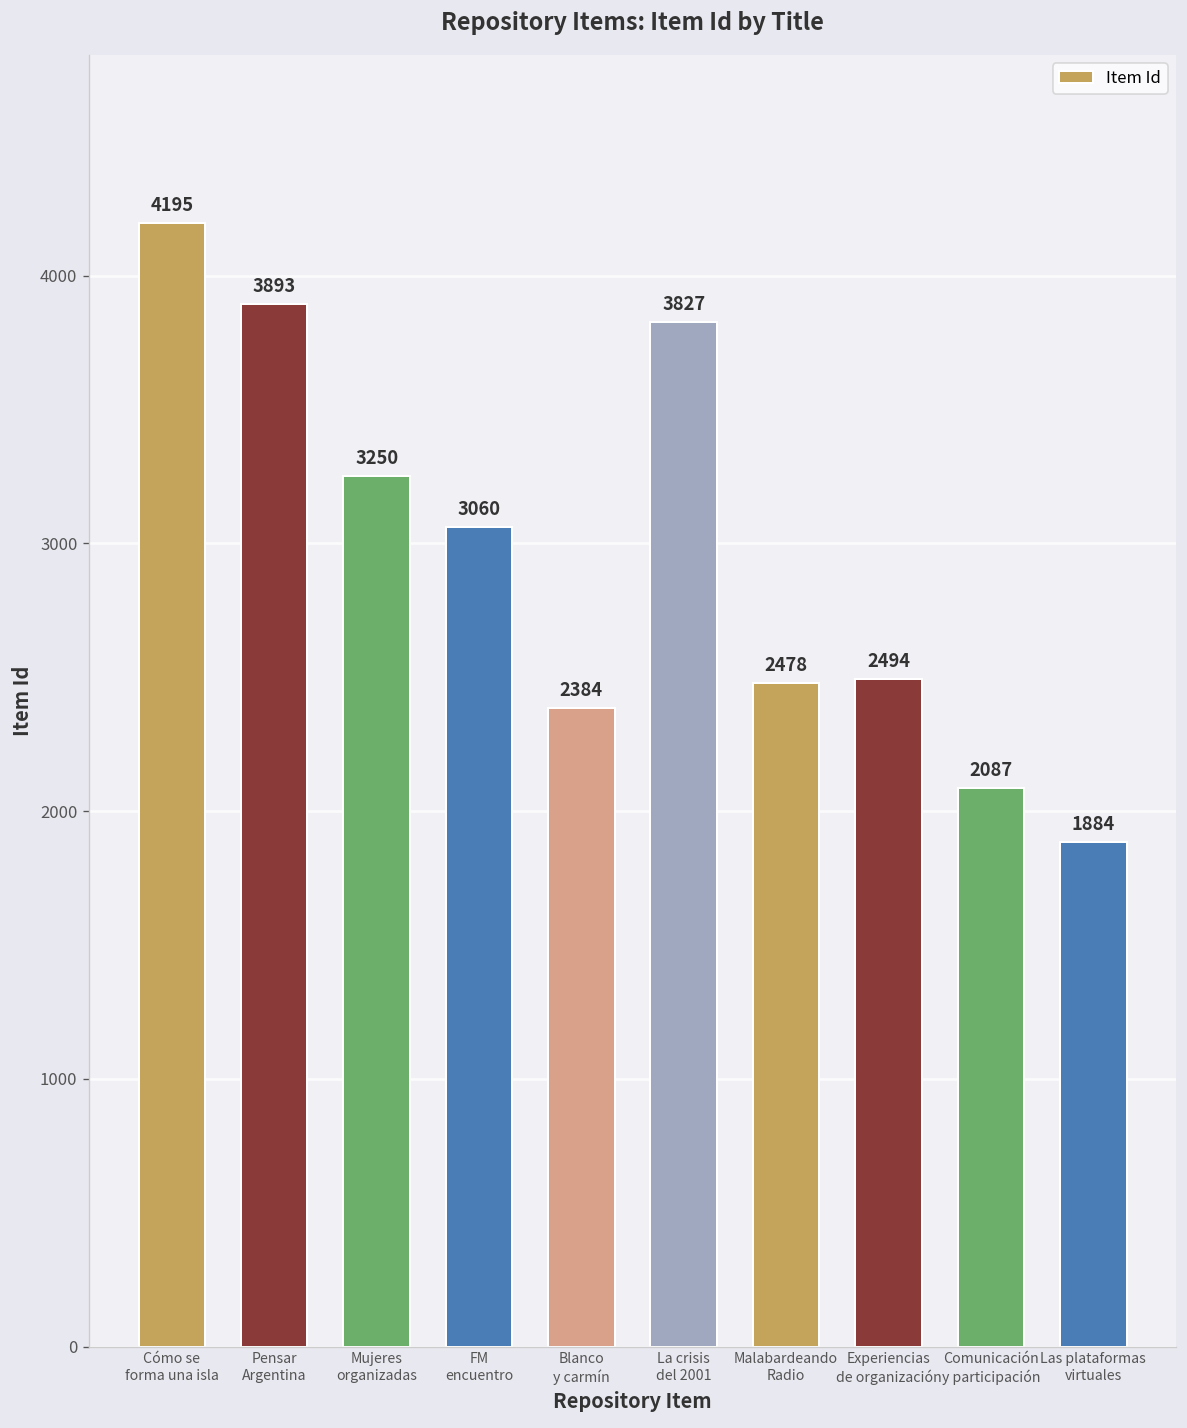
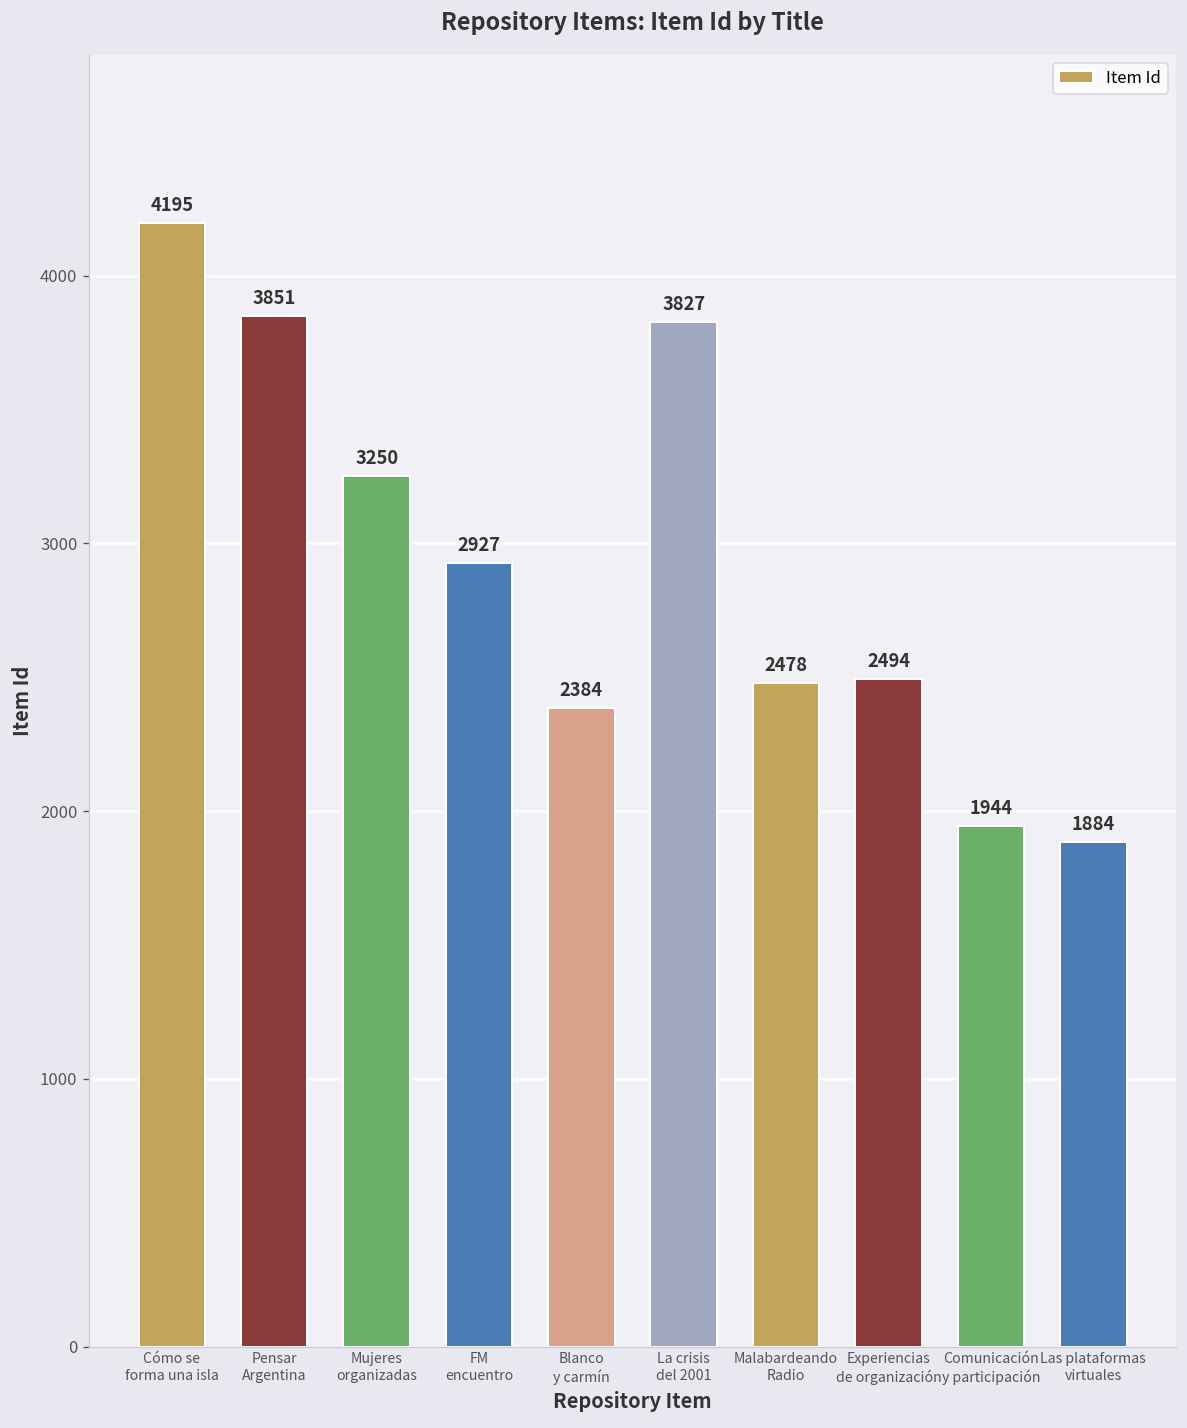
Pensar Argentina: 3893 -> 3851
FM encuentro: 3060 -> 2927
Comunicación y participación: 2087 -> 1944
